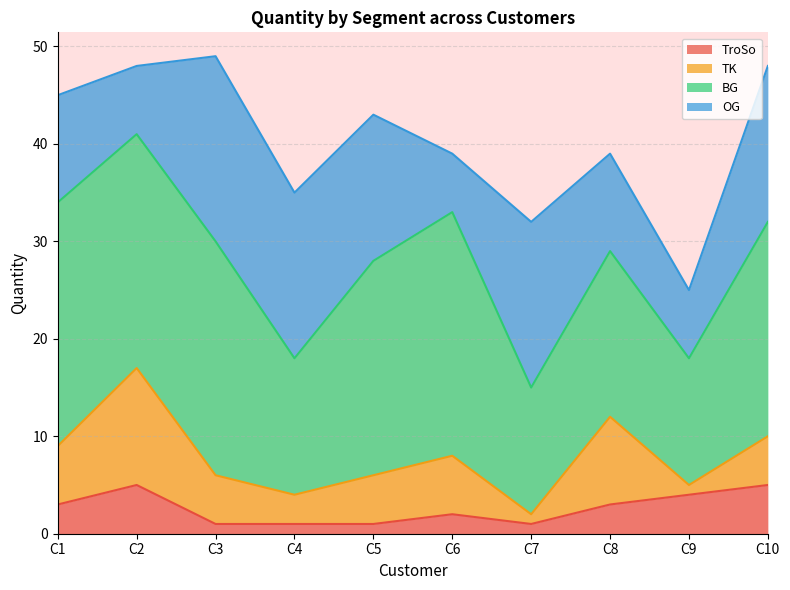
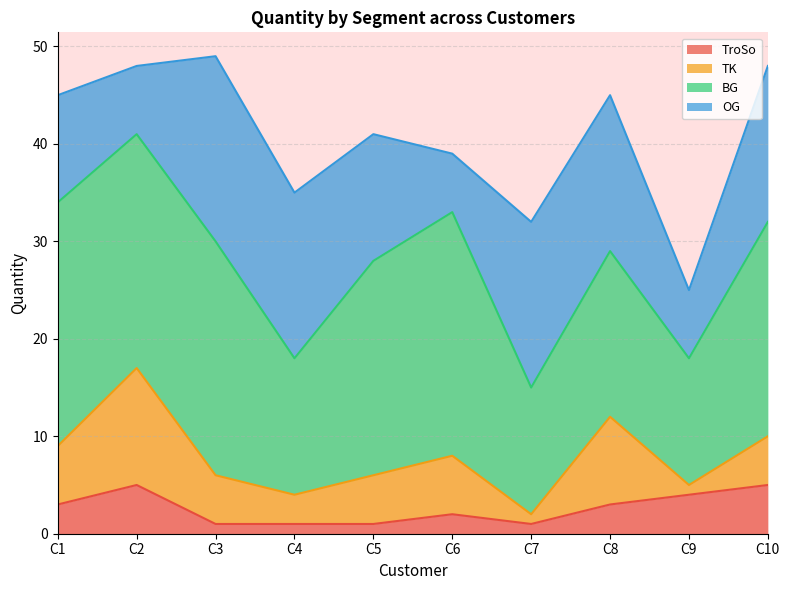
OG, C5: 15 -> 13
OG, C8: 10 -> 16
